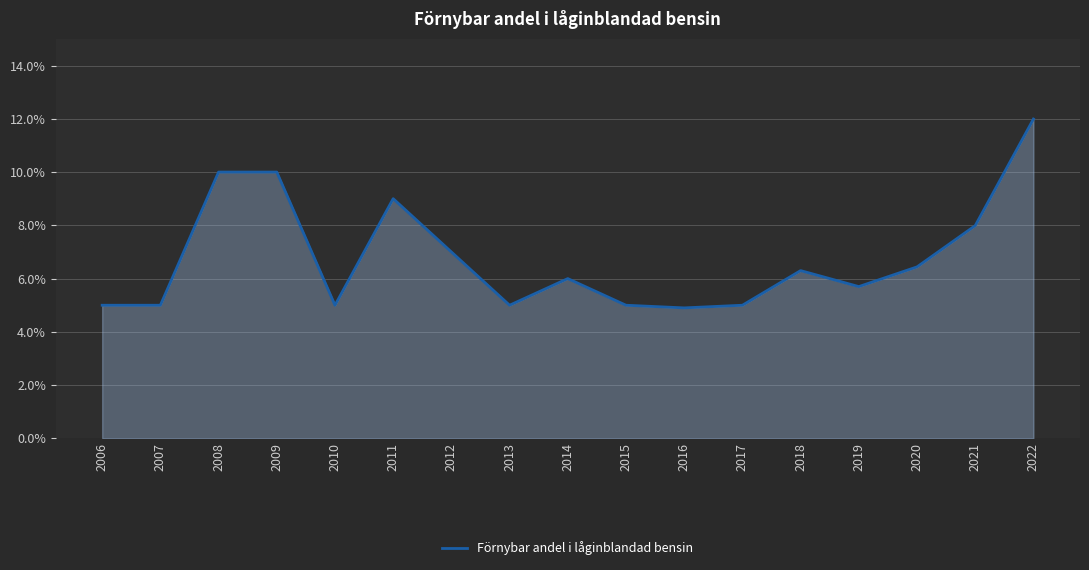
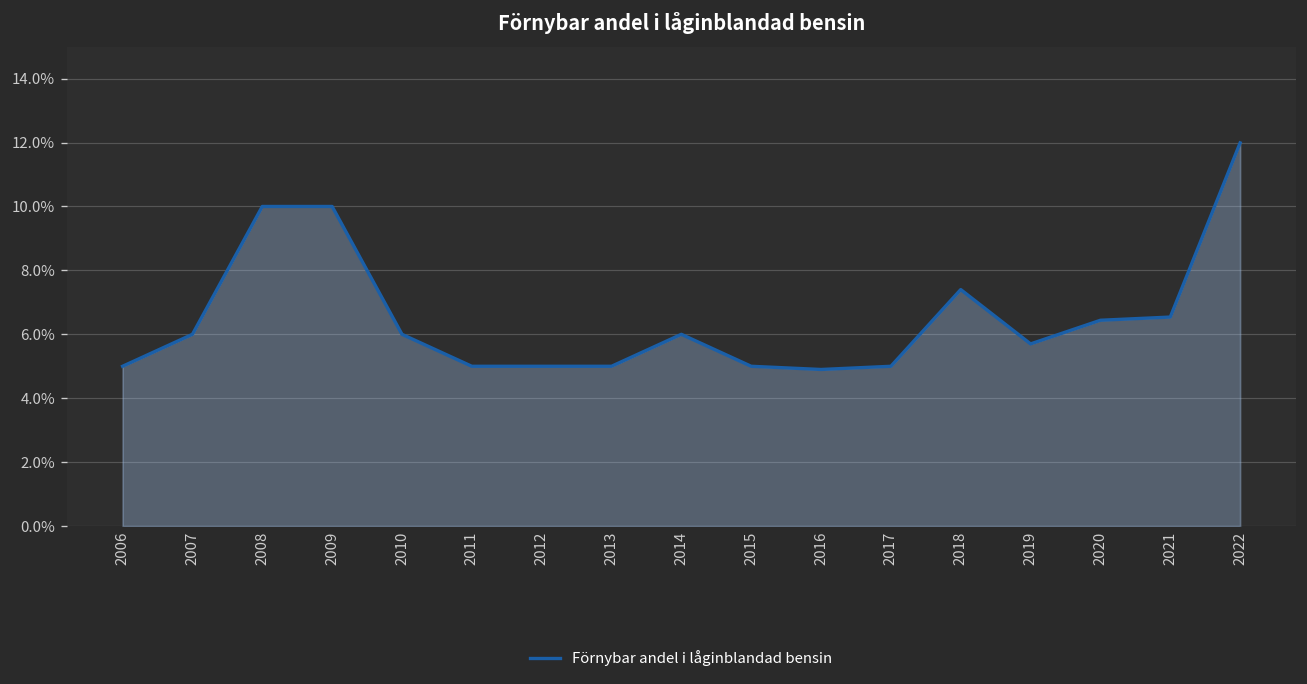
2007: 5% -> 6%
2010: 5% -> 6%
2011: 9% -> 5%
2012: 7% -> 5%
2018: 6.3% -> 7.4%
2021: 8.0% -> 6.5%
